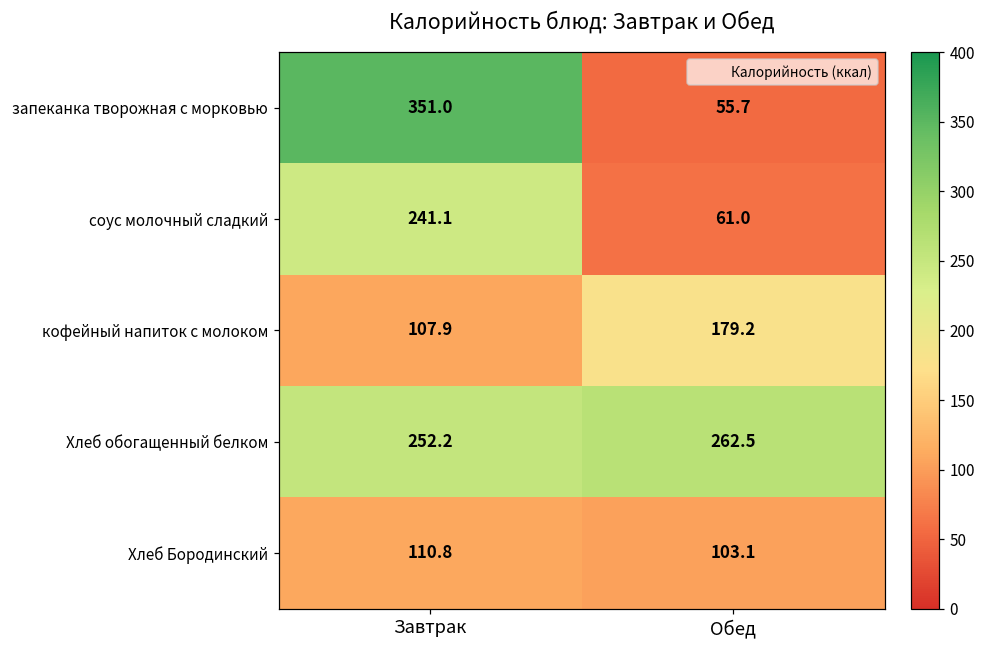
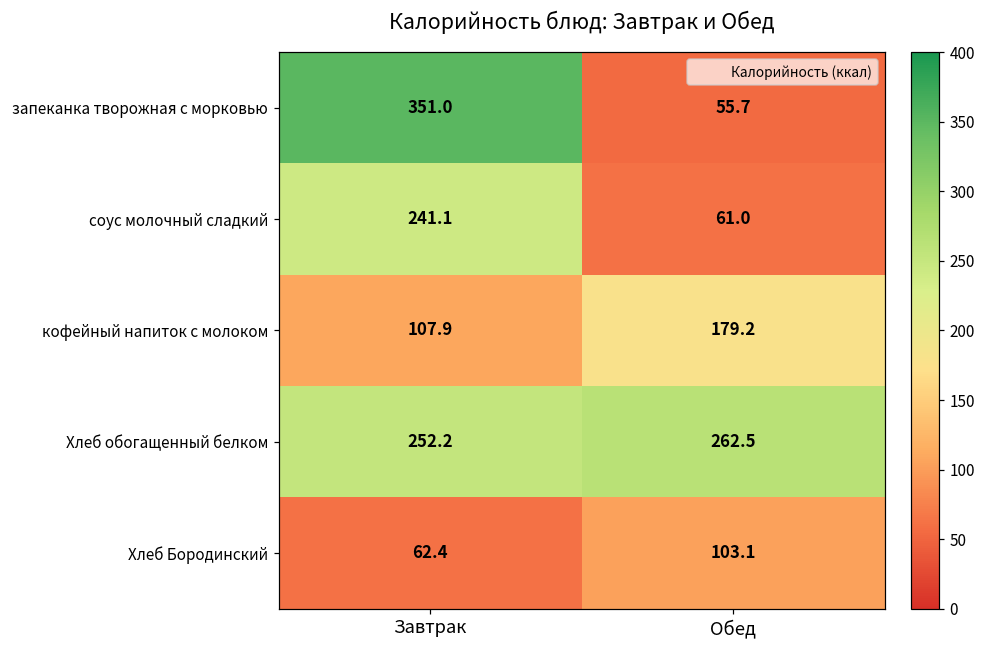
Хлеб Бородинский, Завтрак: 110.8 -> 62.4
